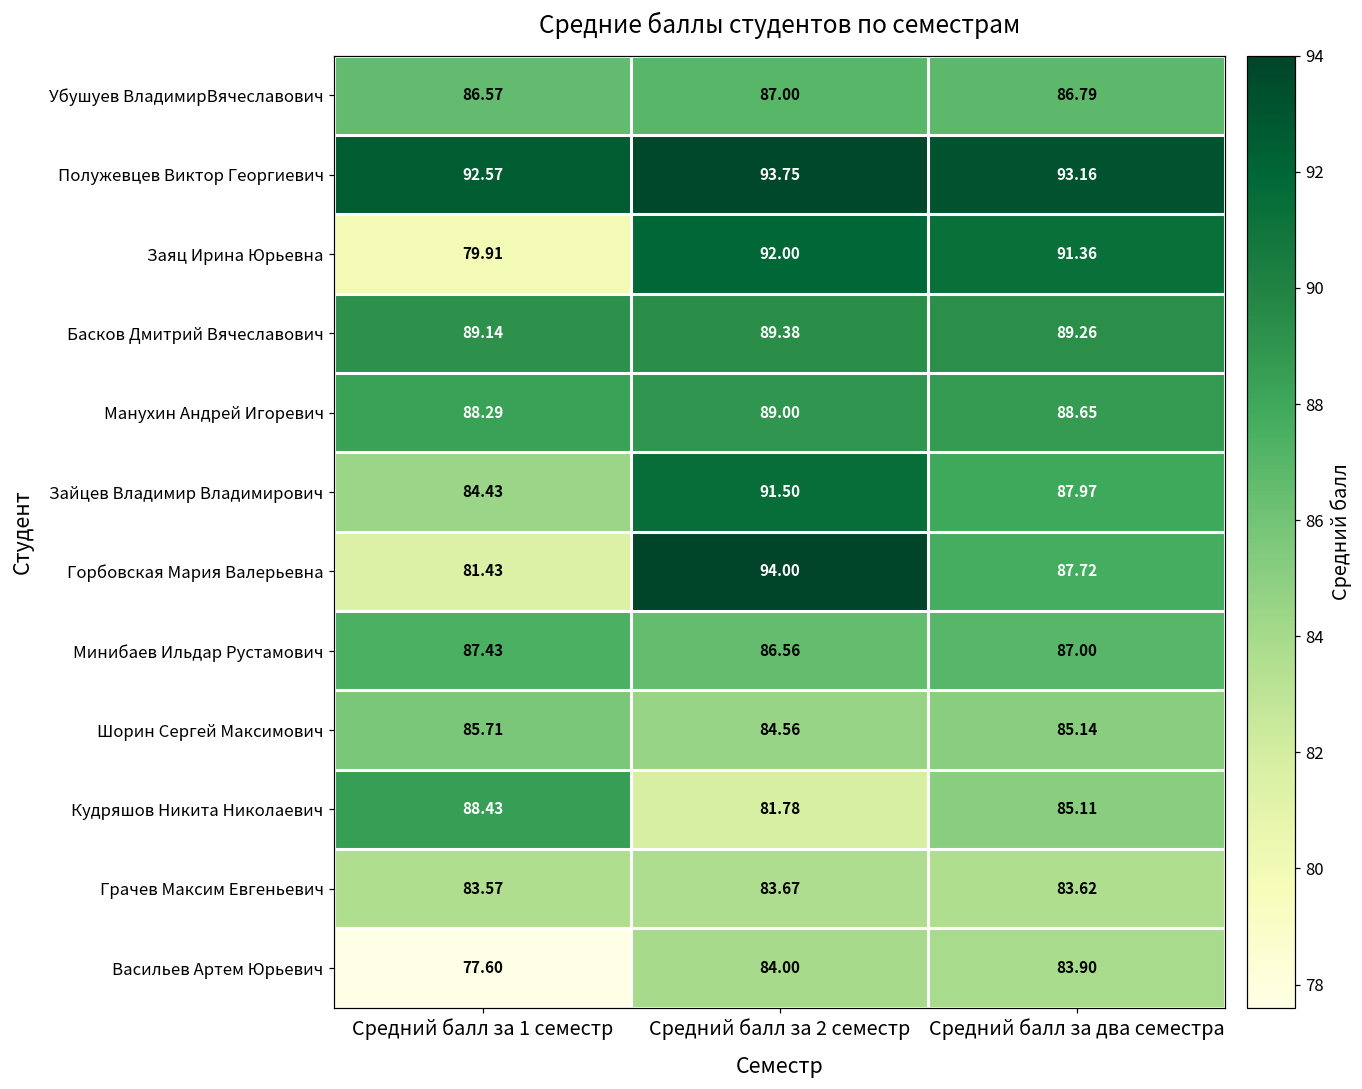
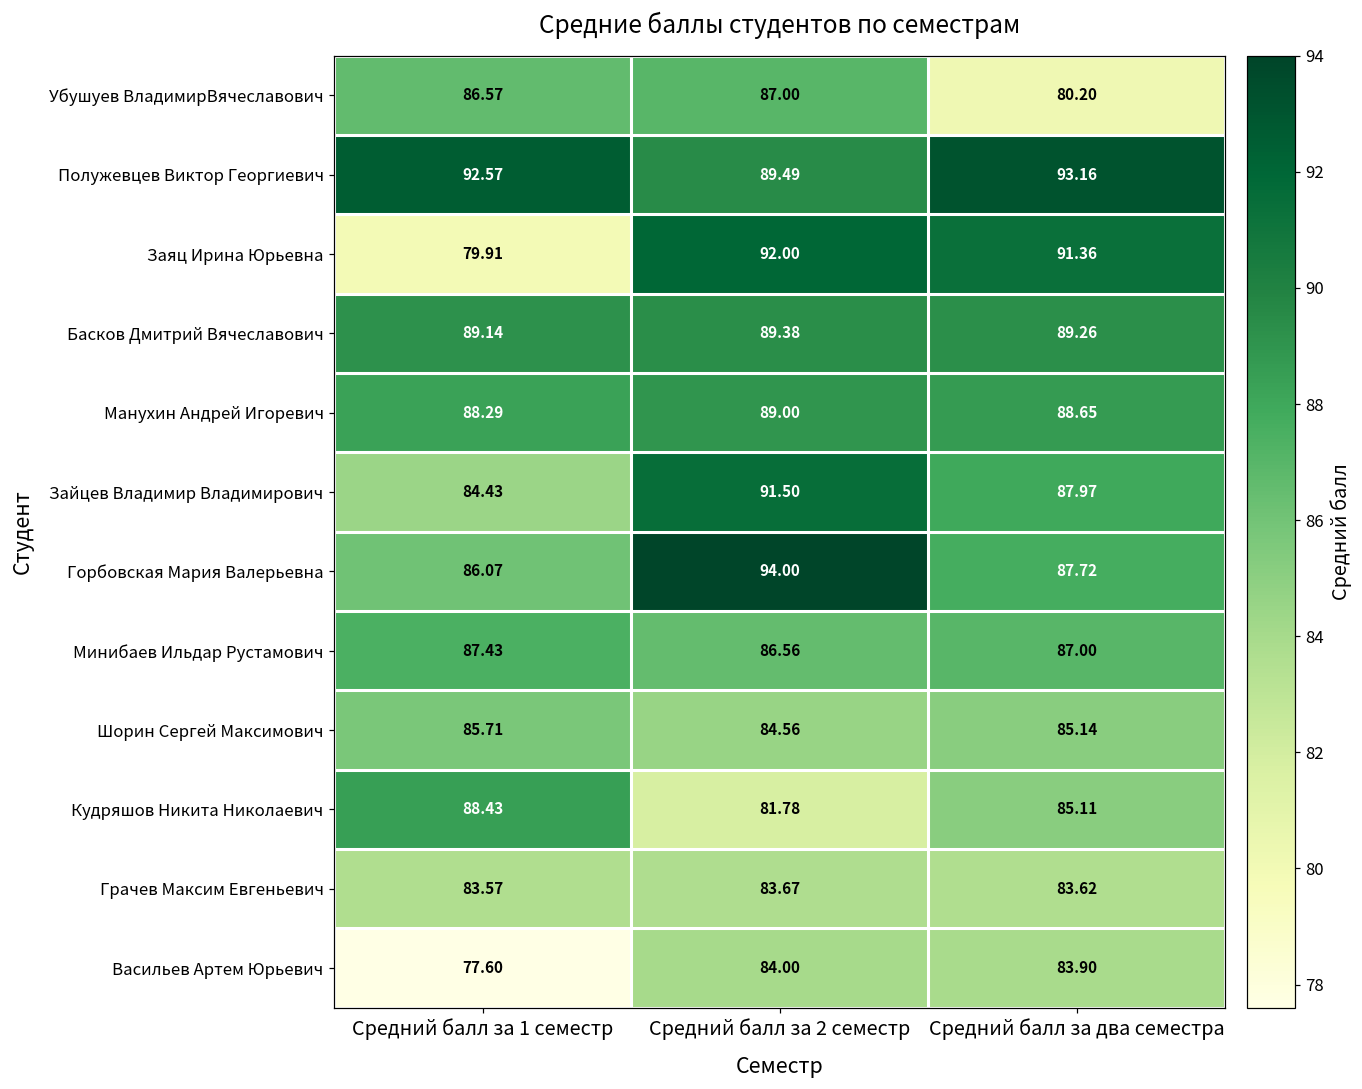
Убушуев ВладимирВячеславович, Средний балл за два семестра: 86.79 -> 80.20
Полужевцев Виктор Георгиевич, Средний балл за 2 семестр: 93.75 -> 89.49
Горбовская Мария Валерьевна, Средний балл за 1 семестр: 81.43 -> 86.07
